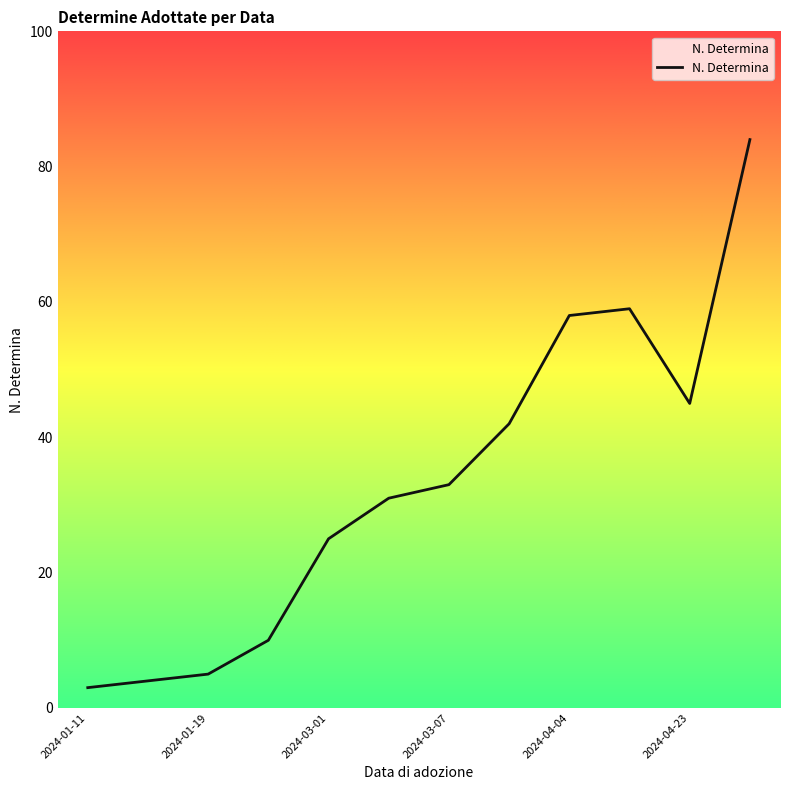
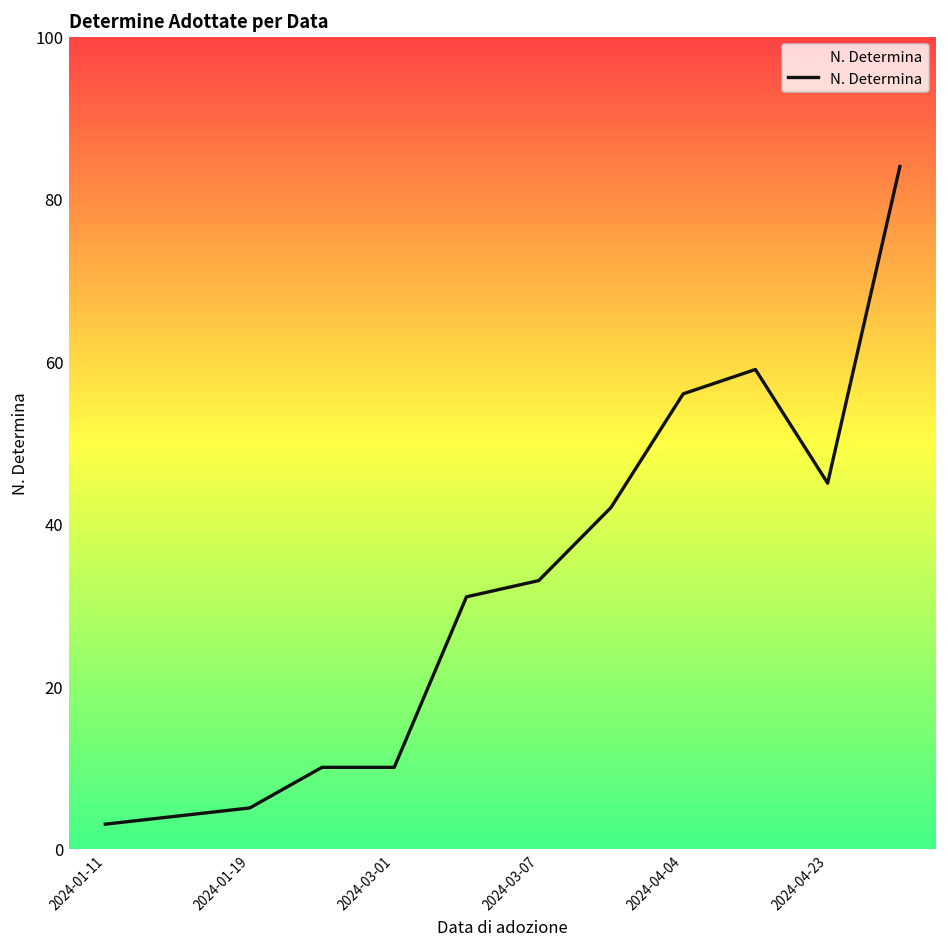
2024-03-01: 25 -> 10
2024-04-04: 58 -> 56
